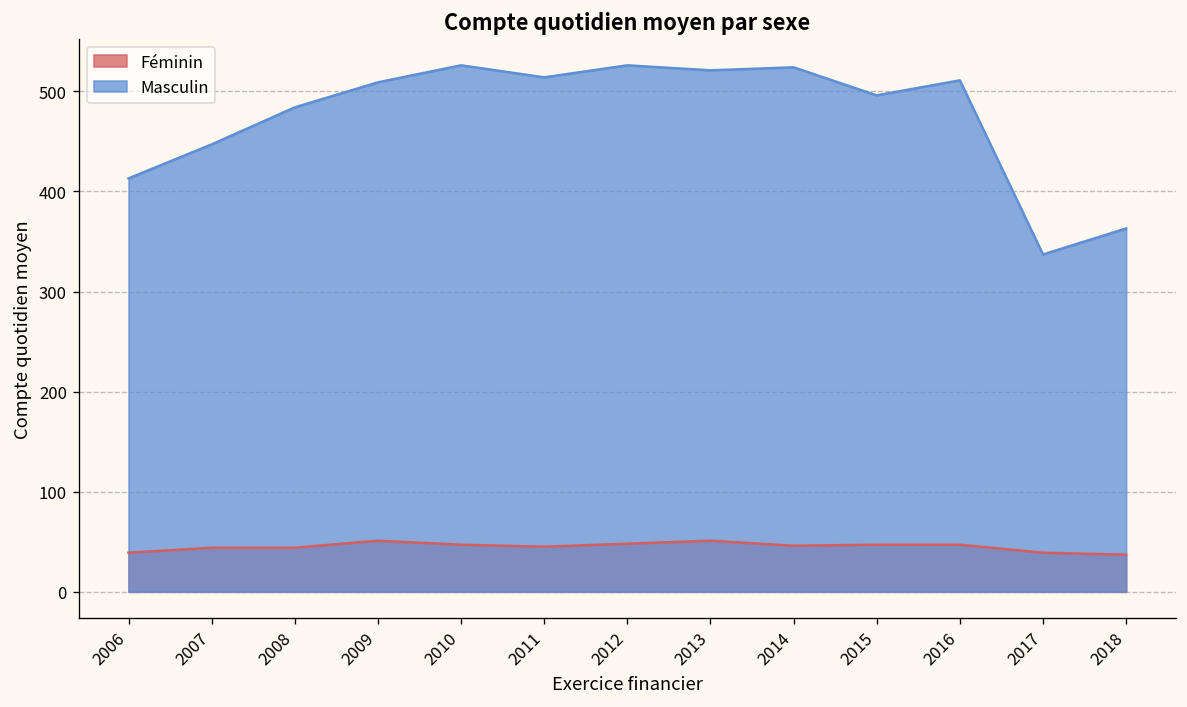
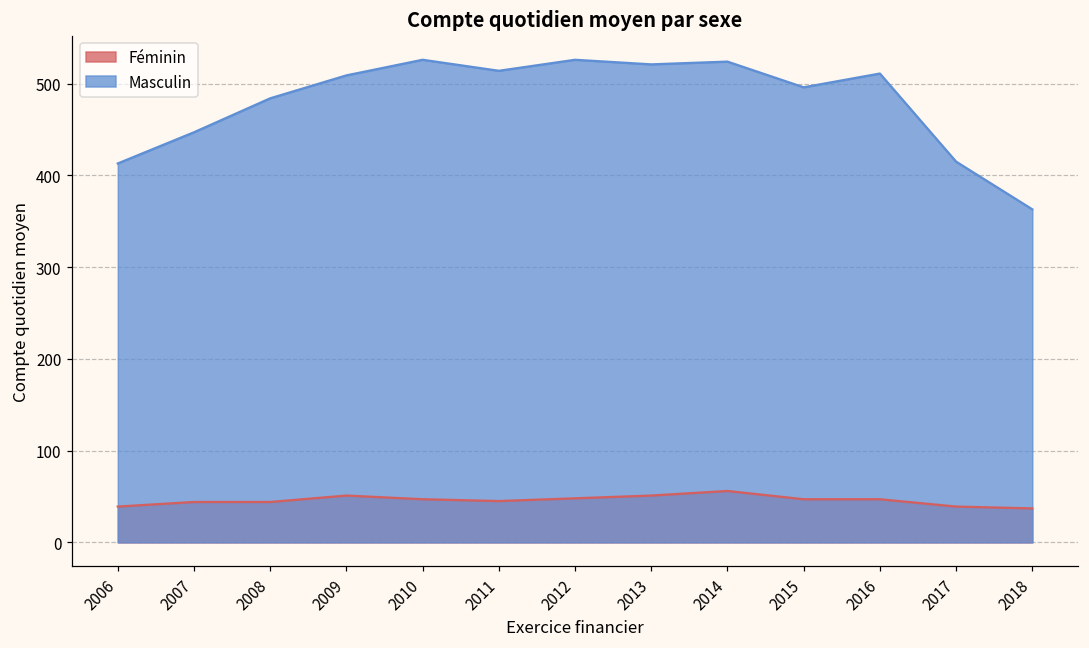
Féminin, 2014: 50 -> 60
Masculin, 2017: 340 -> 420
